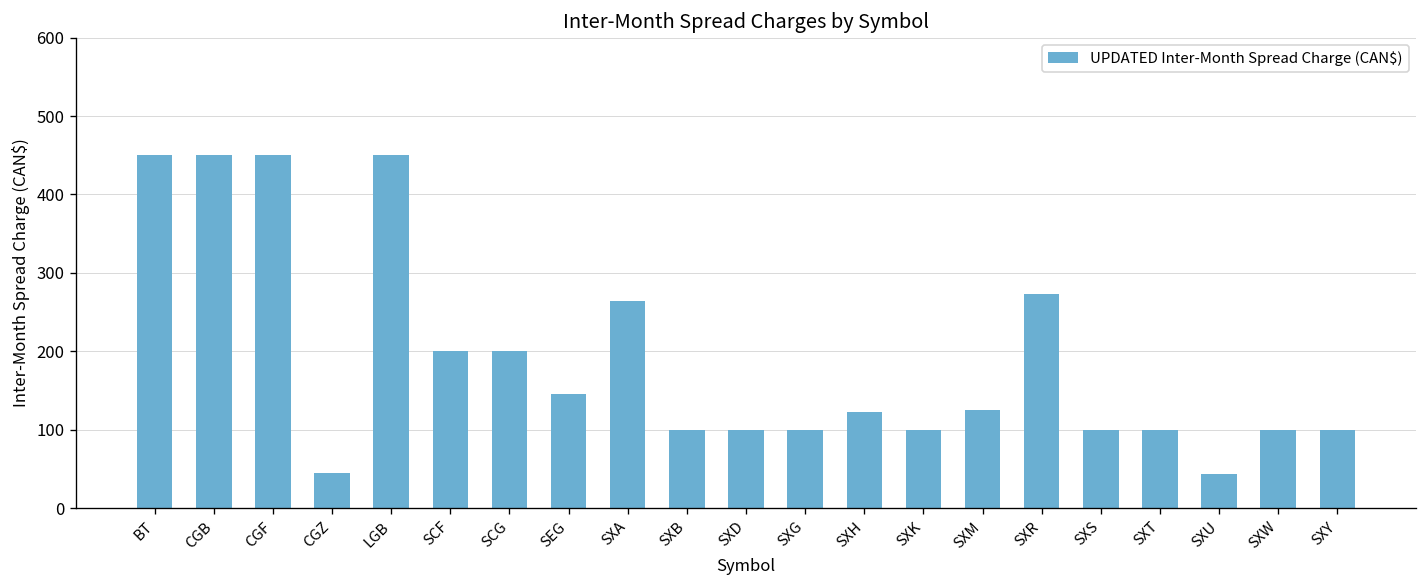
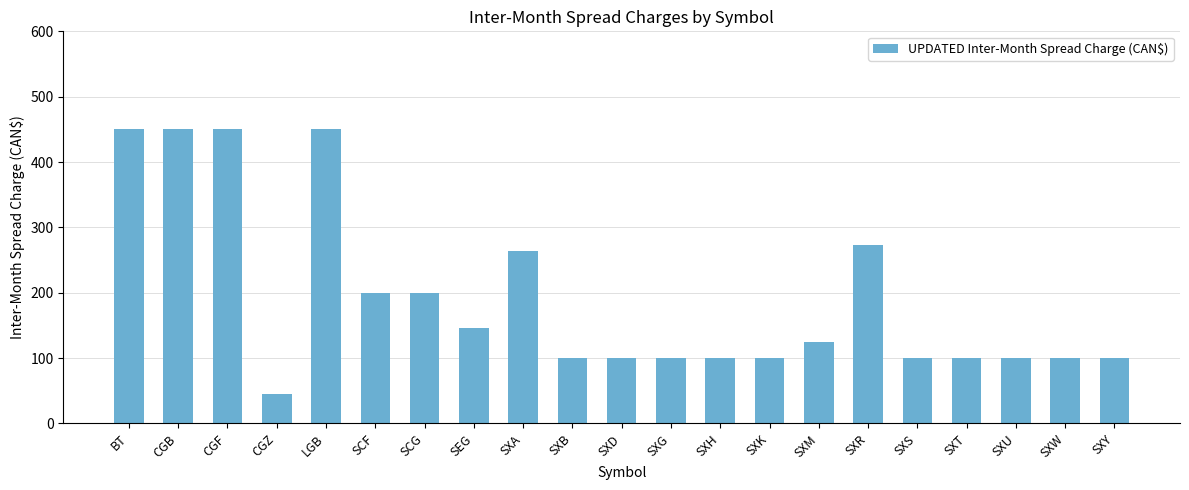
SXH: 120 -> 100
SXU: 40 -> 100
